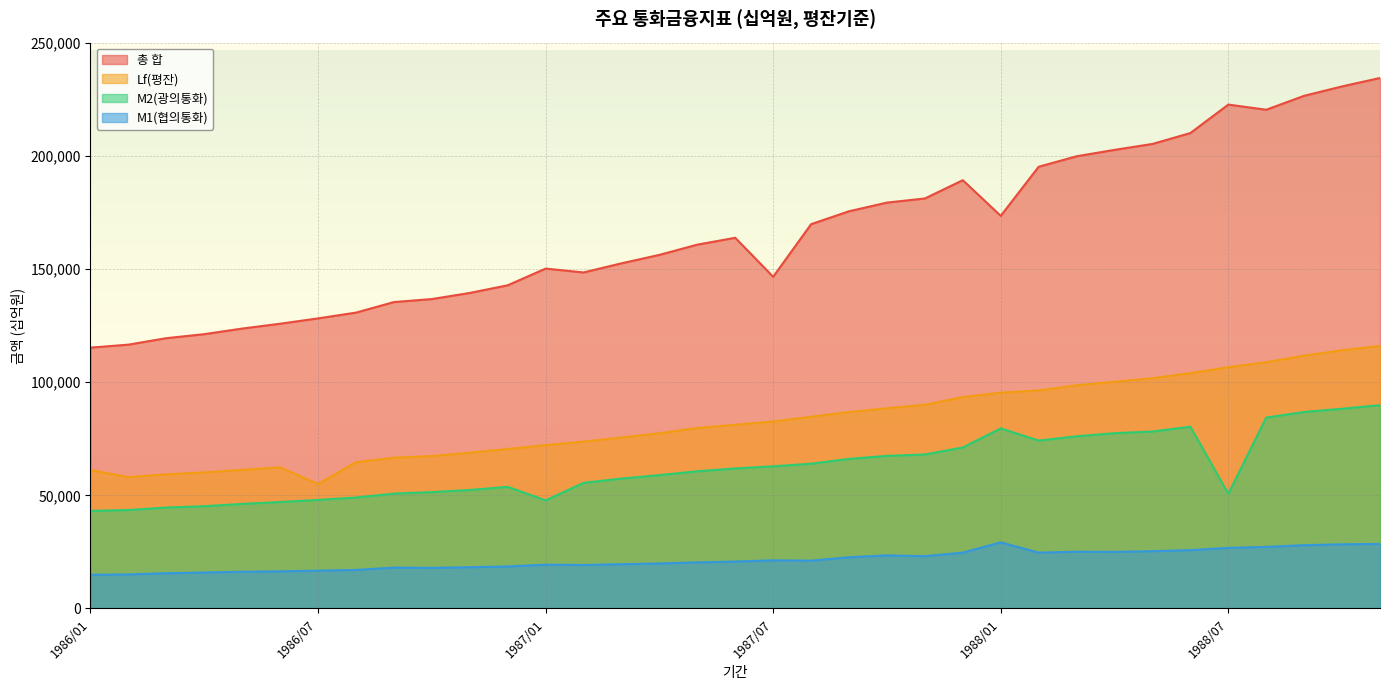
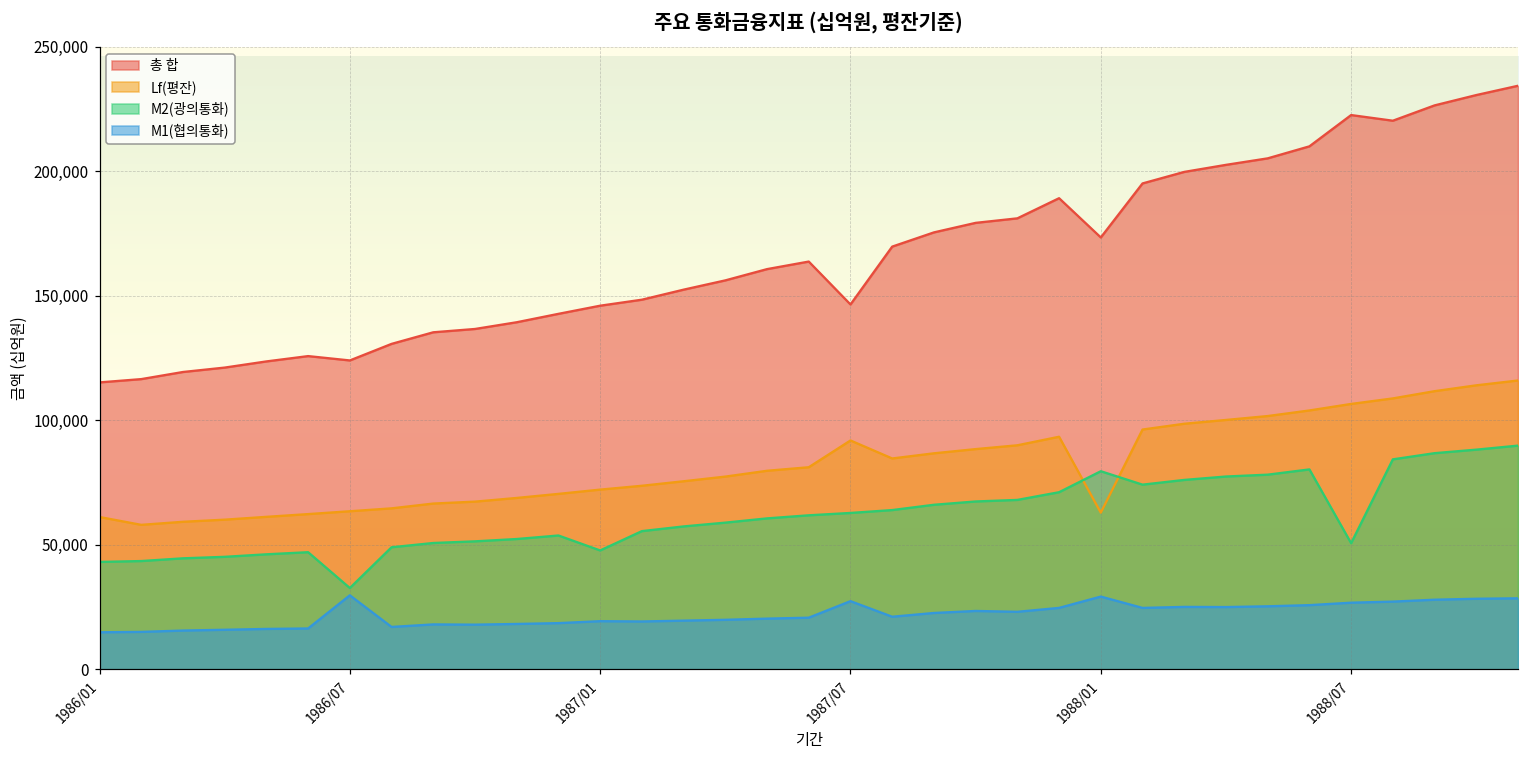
총 합, 1986/07: 128,000 -> 124,000
Lf(평잔), 1986/07: 55,000 -> 63,000
M2(광의통화), 1986/07: 48,000 -> 33,000
M1(협의통화), 1986/07: 17,000 -> 30,000
총 합, 1987/01: 150,000 -> 146,000
Lf(평잔), 1987/07: 83,000 -> 92,000
M1(협의통화), 1987/07: 21,000 -> 27,000
Lf(평잔), 1988/01: 95,000 -> 63,000
